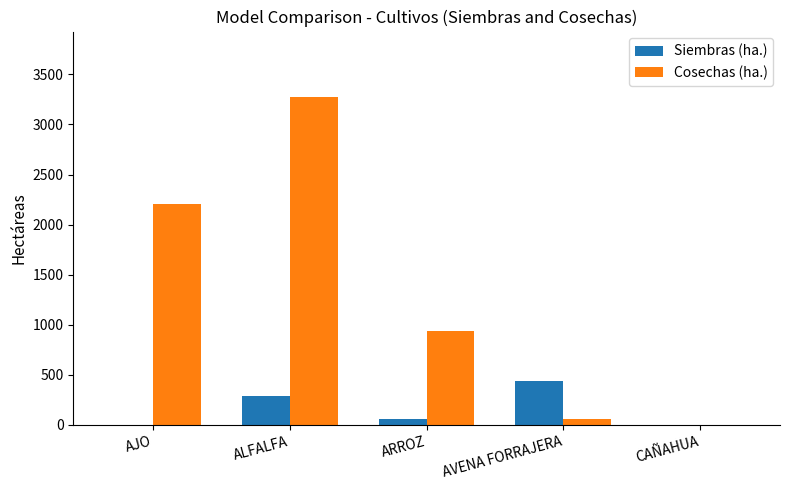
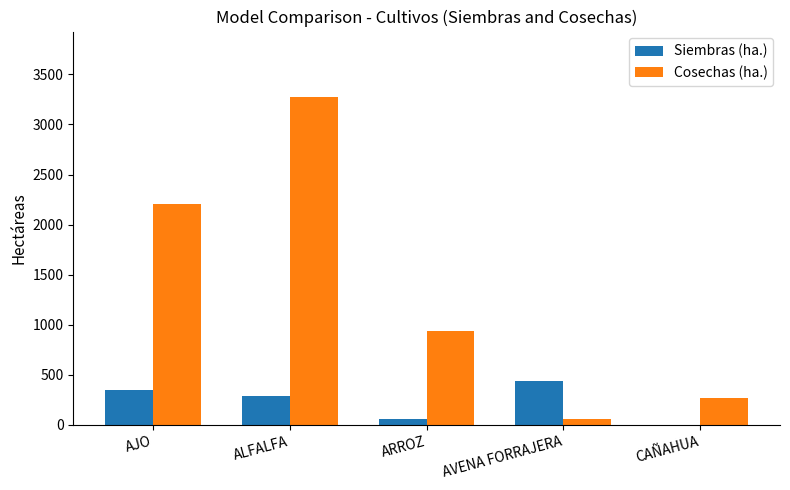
Siembras (ha.), AJO: 0 -> 350
Cosechas (ha.), CAÑAHUA: 0 -> 270
